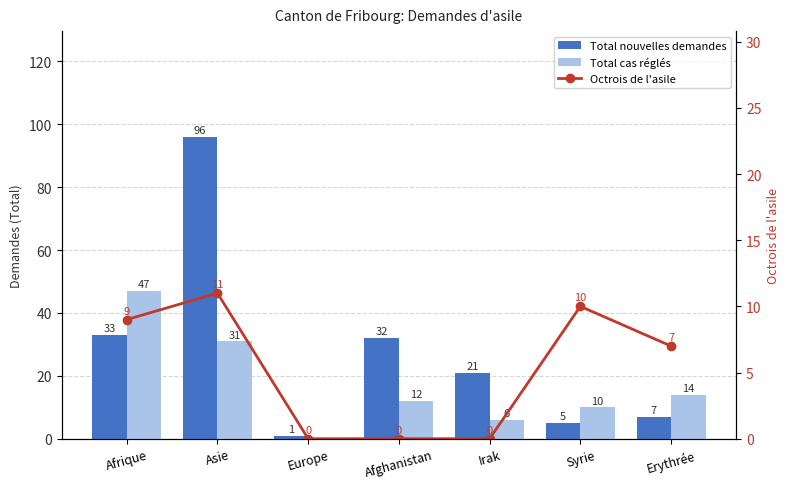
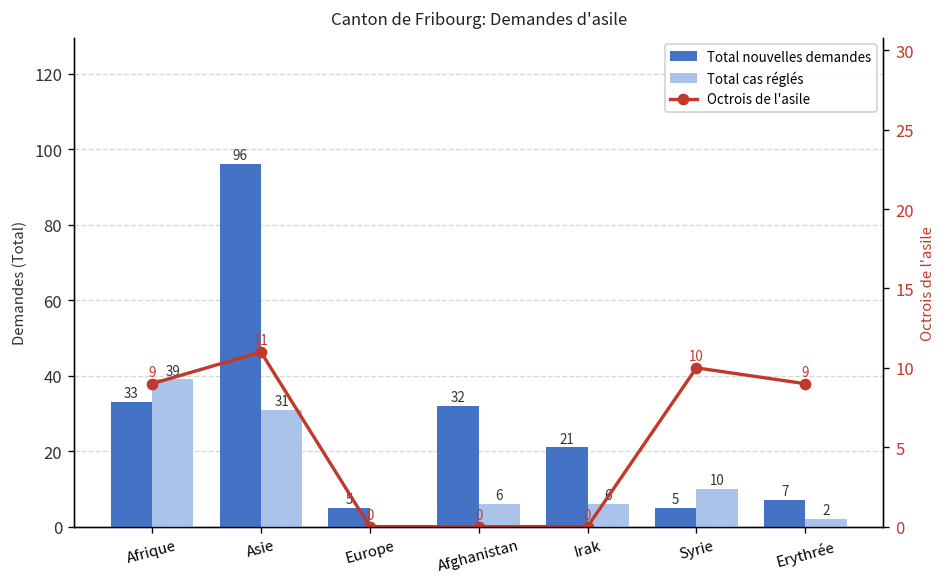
Total cas réglés, Afrique: 47 -> 39
Total nouvelles demandes, Europe: 1 -> 5
Total cas réglés, Afghanistan: 12 -> 6
Total cas réglés, Erythrée: 14 -> 2
Octrois de l'asile, Erythrée: 7 -> 9
